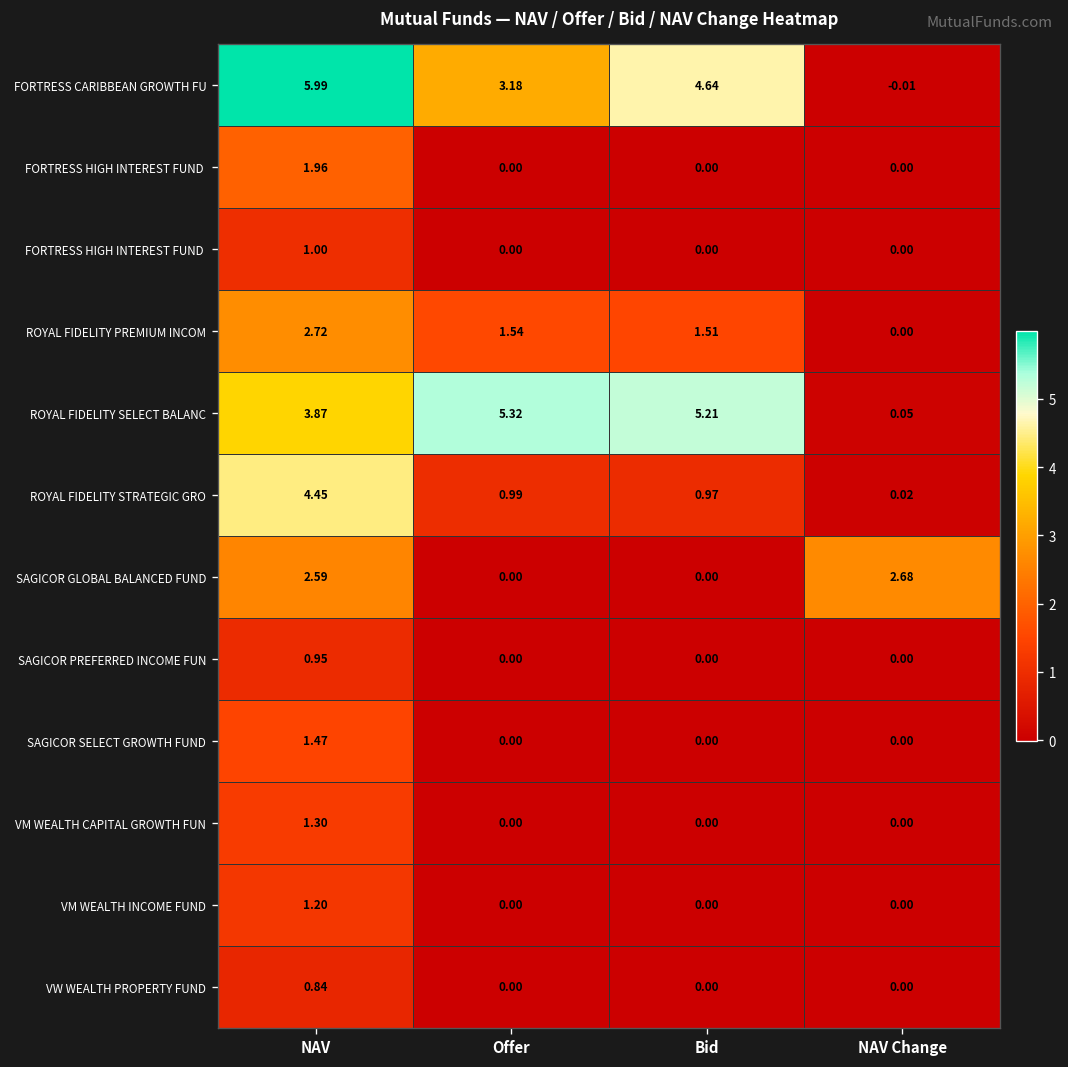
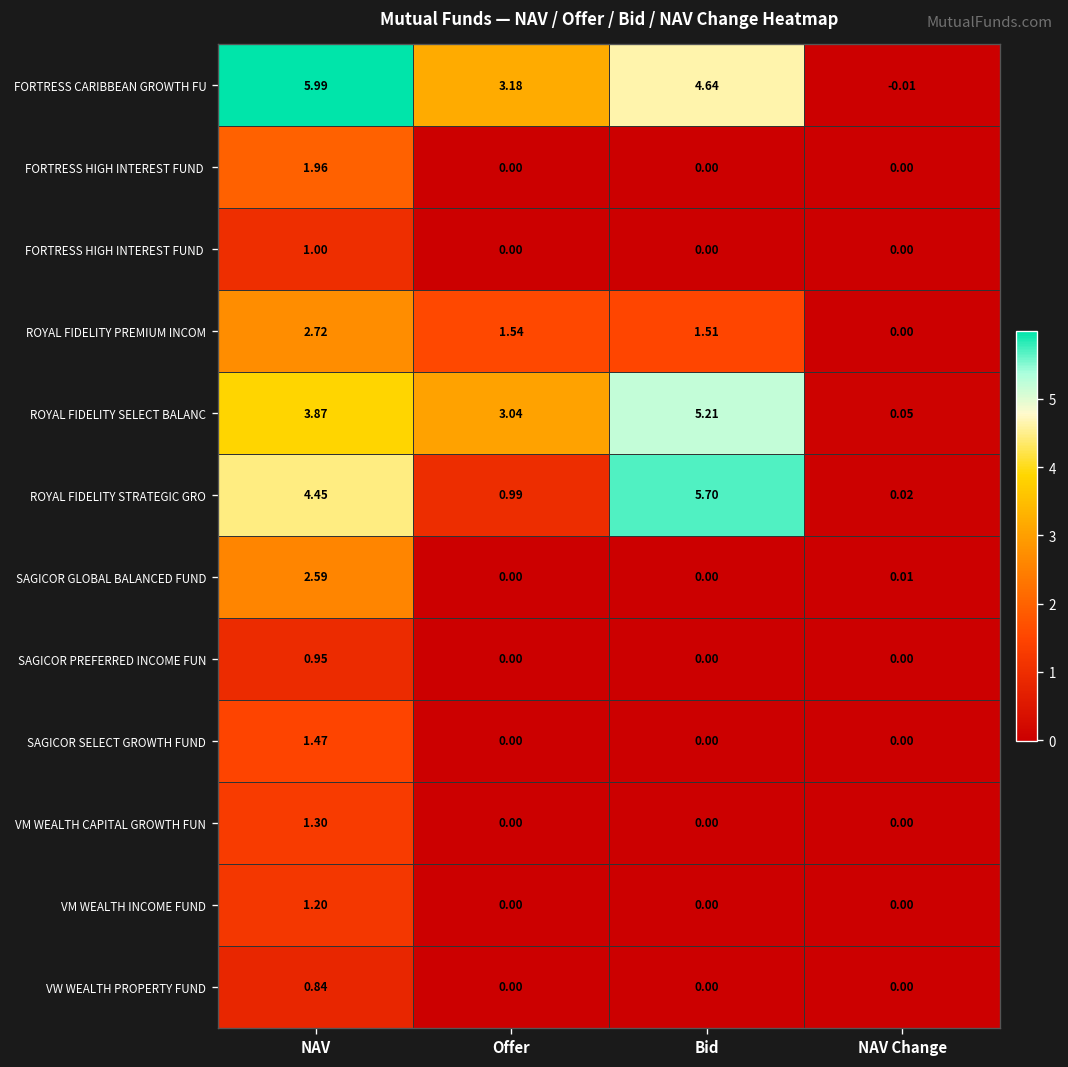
ROYAL FIDELITY SELECT BALANC, Offer: 5.32 -> 3.04
ROYAL FIDELITY STRATEGIC GRO, Bid: 0.97 -> 5.70
SAGICOR GLOBAL BALANCED FUND, NAV Change: 2.68 -> 0.01
